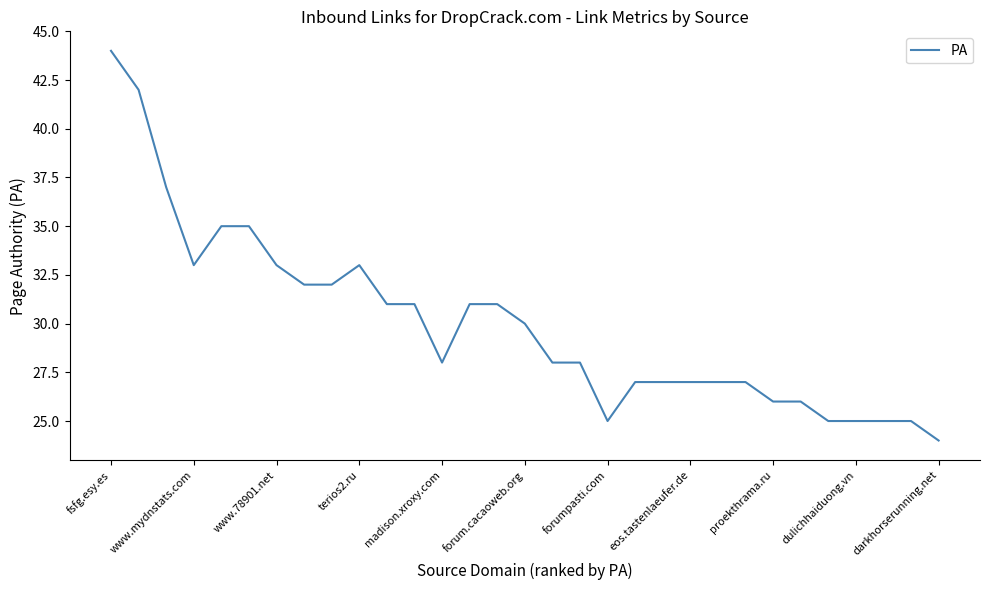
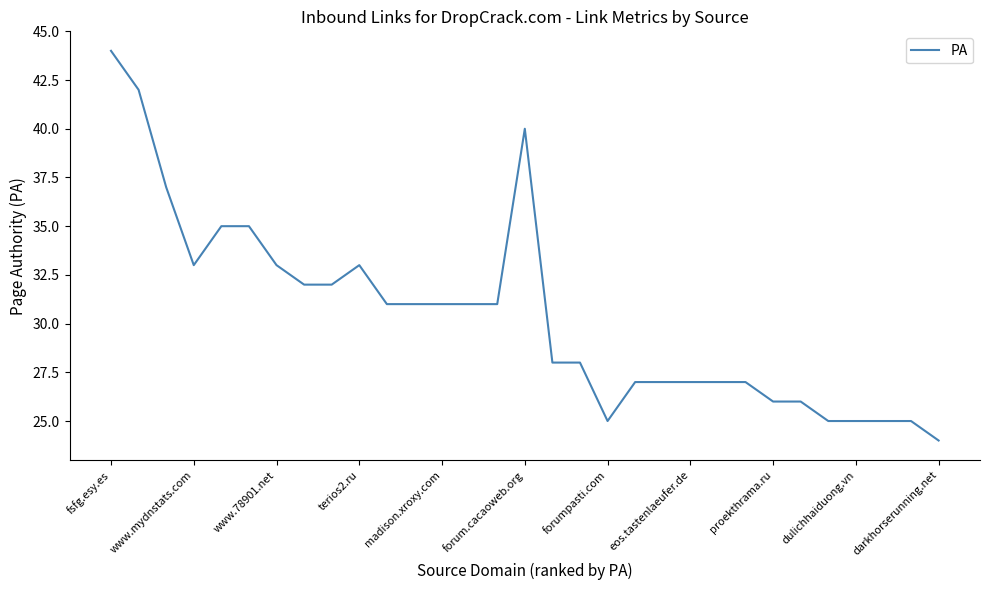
madison.xroxy.com: 28 -> 31
forum.cacaoweb.org: 30 -> 40
